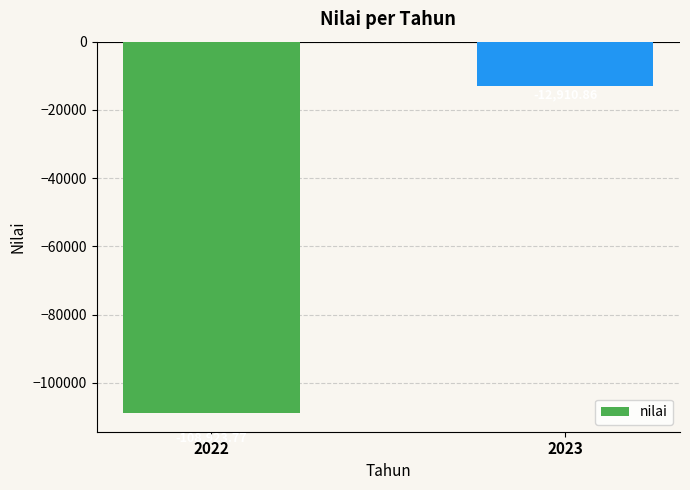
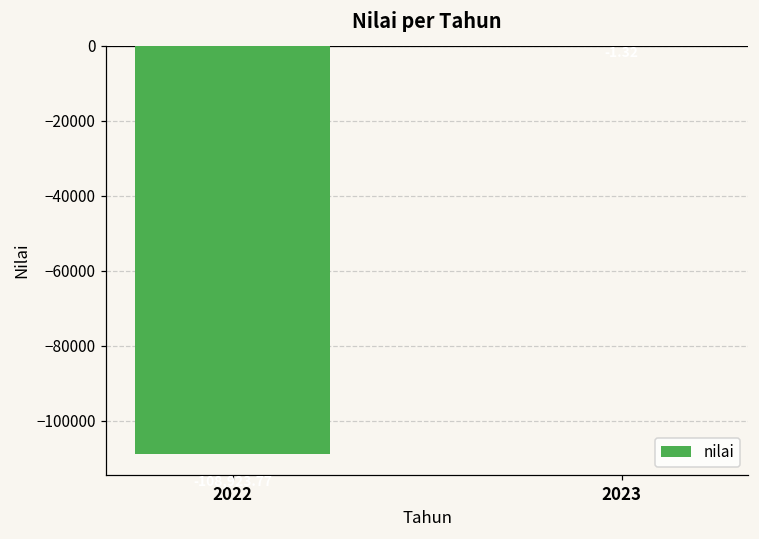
2023: -13000 -> 0
